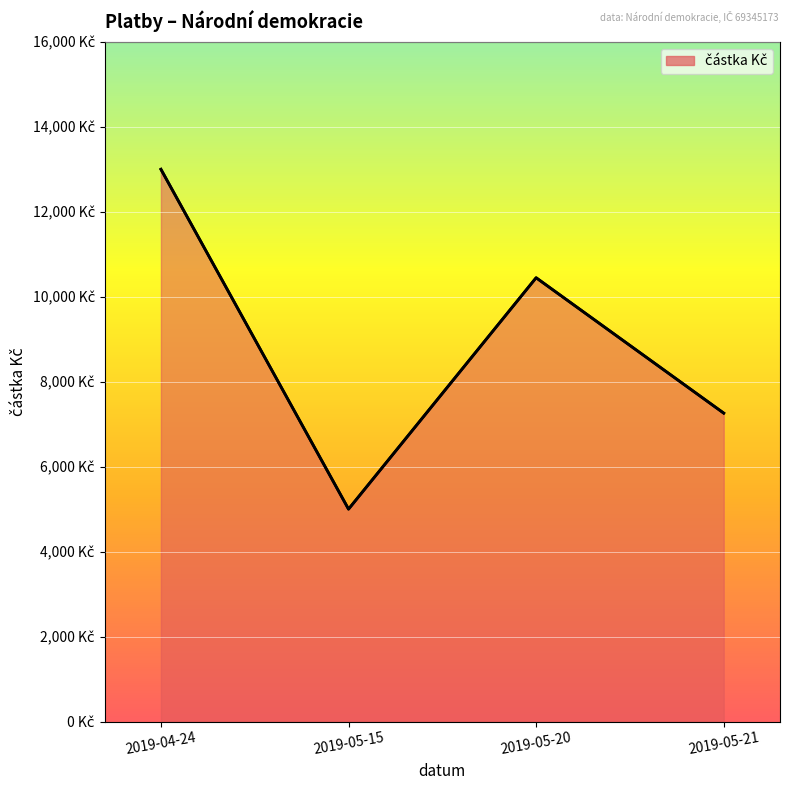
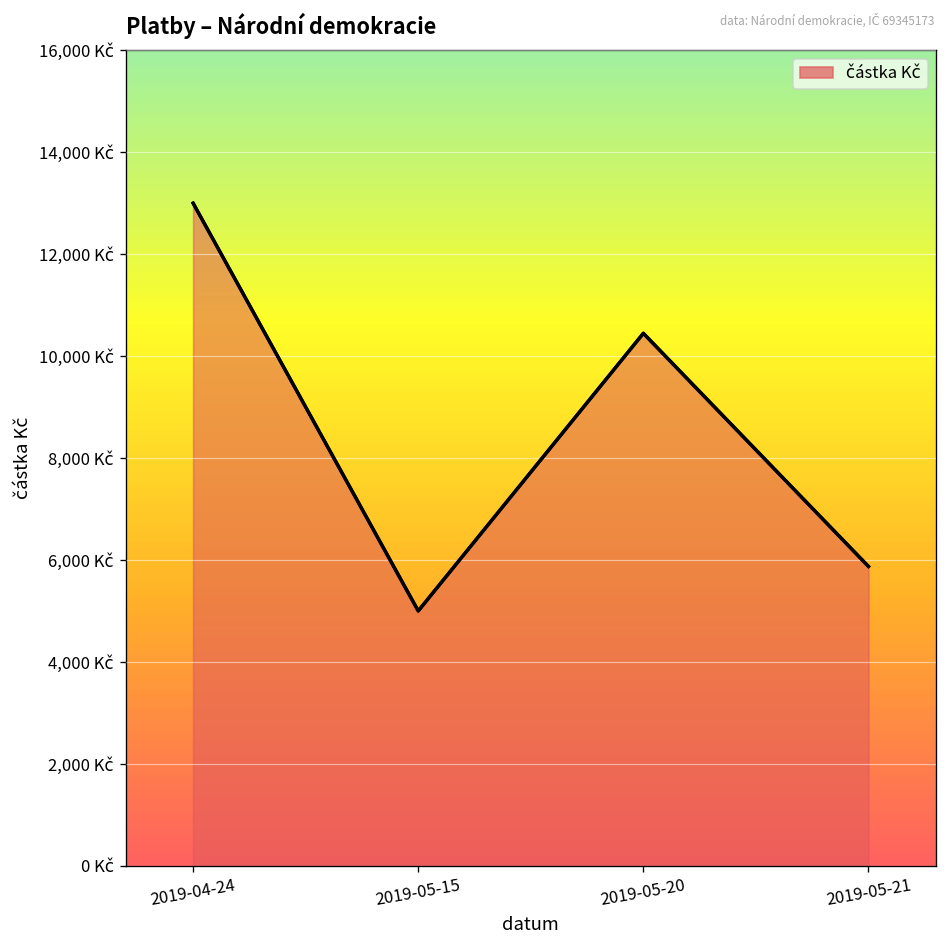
2019-05-21: 7,300 Kč -> 5,900 Kč
